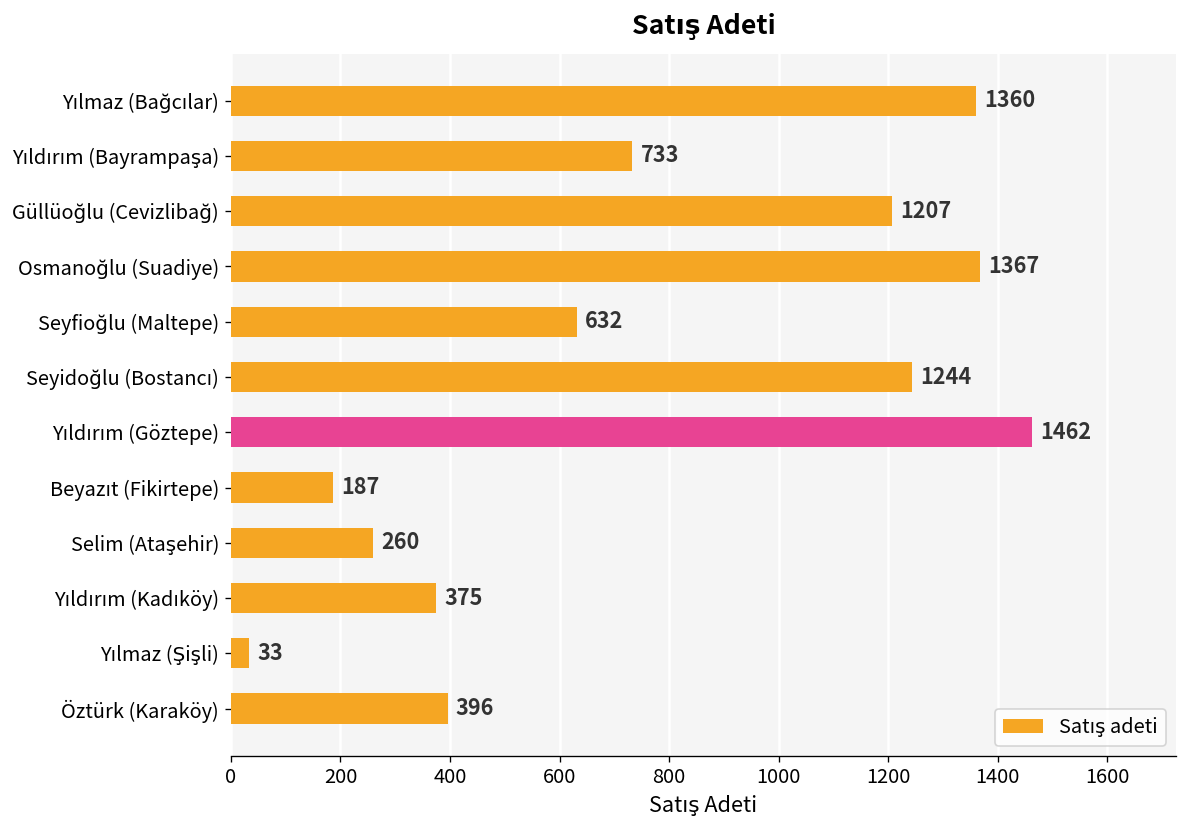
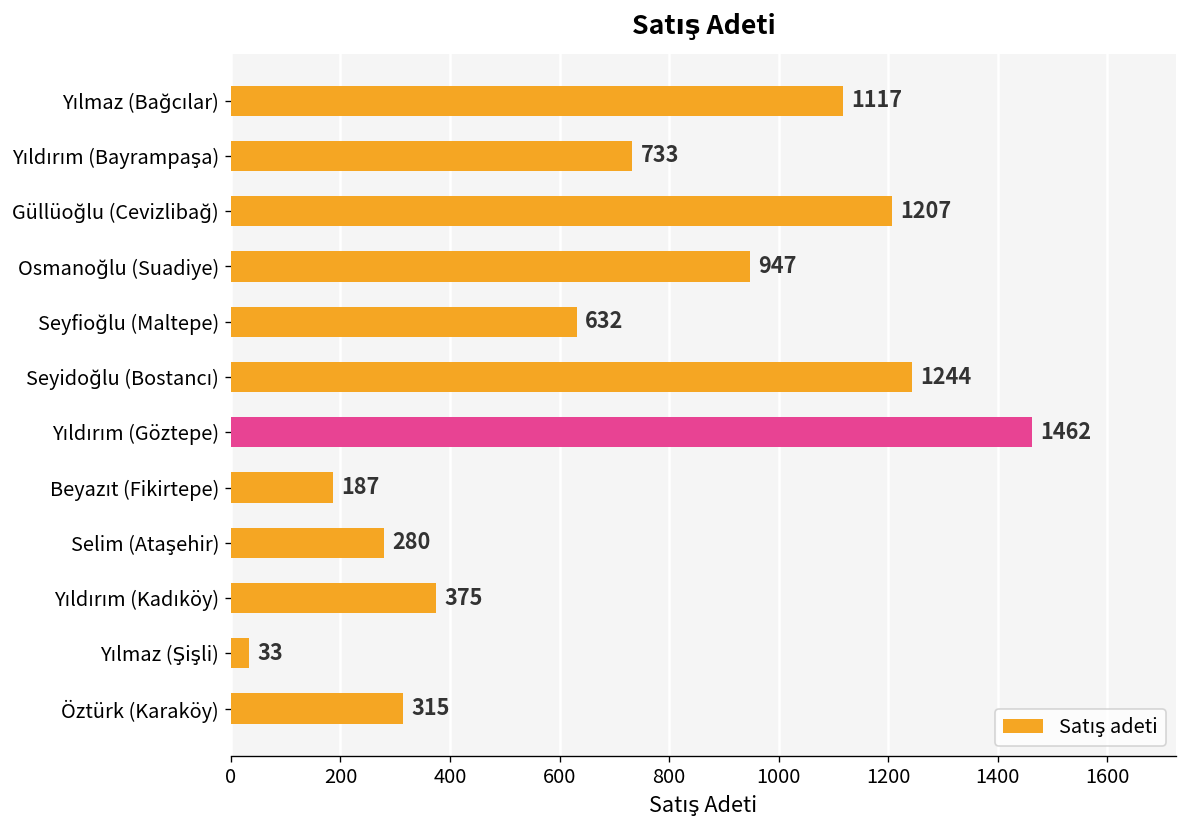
Yılmaz (Bağcılar): 1360 -> 1117
Osmanoğlu (Suadiye): 1367 -> 947
Selim (Ataşehir): 260 -> 280
Öztürk (Karaköy): 396 -> 315
